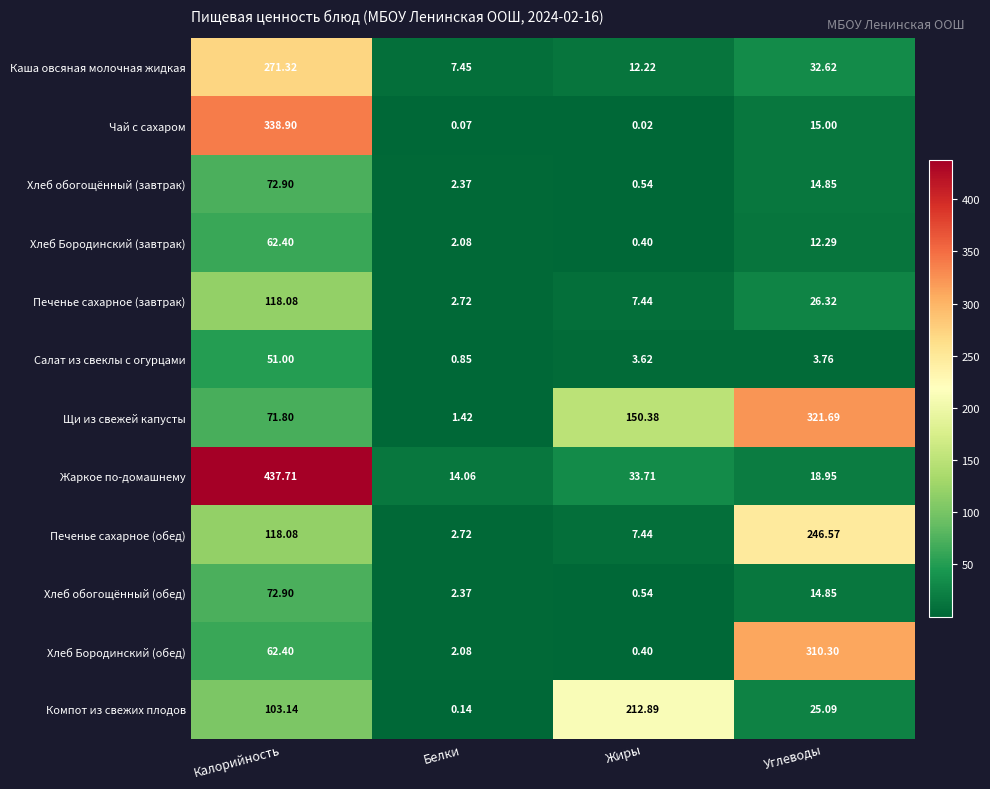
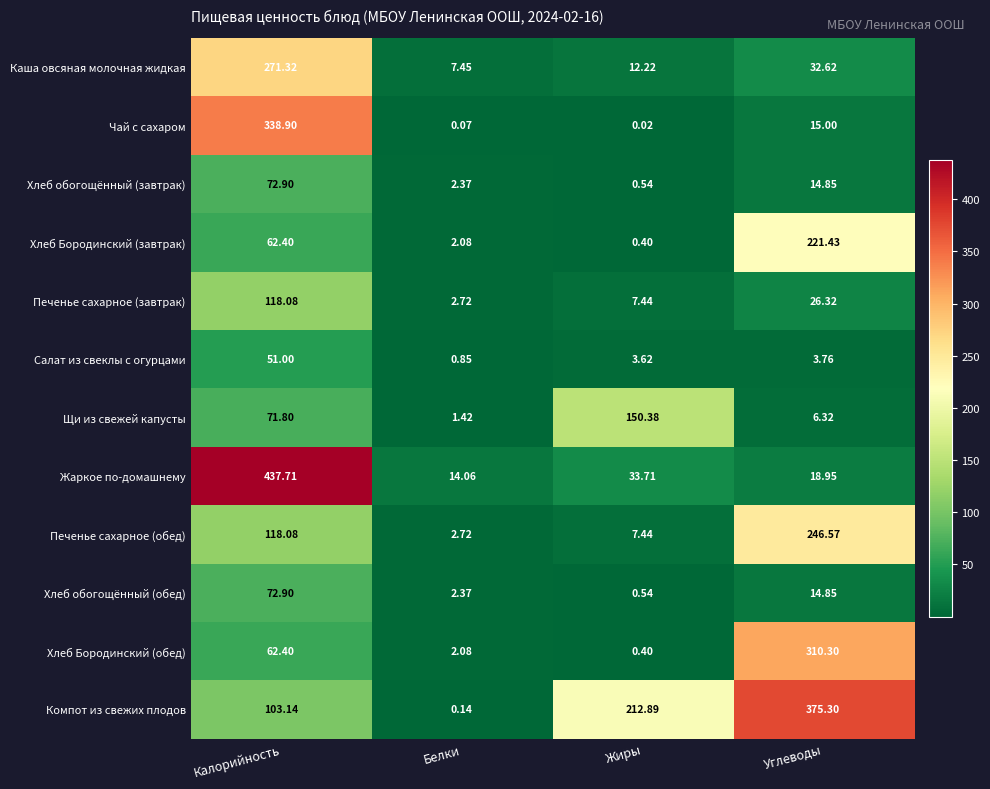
Хлеб Бородинский (завтрак), Углеводы: 12.29 -> 221.43
Щи из свежей капусты, Углеводы: 321.69 -> 6.32
Компот из свежих плодов, Углеводы: 25.09 -> 375.30
